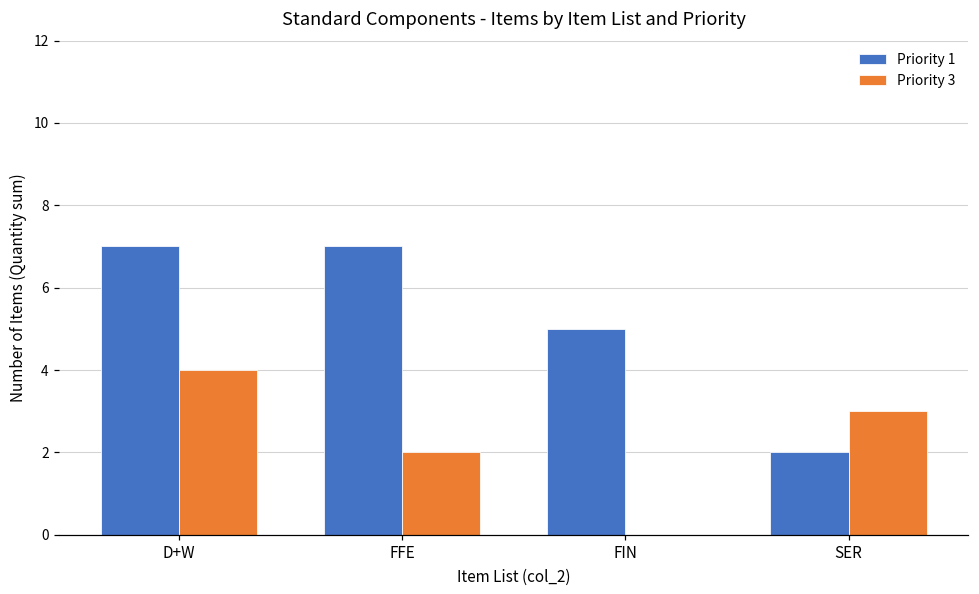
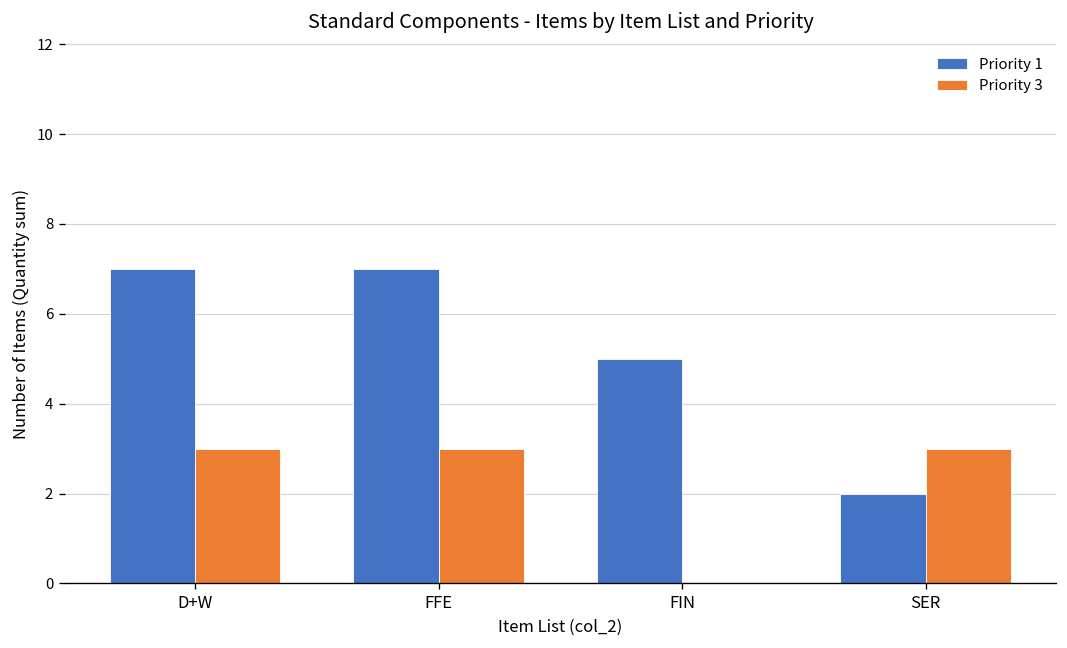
Priority 3, D+W: 4 -> 3
Priority 3, FFE: 2 -> 3
